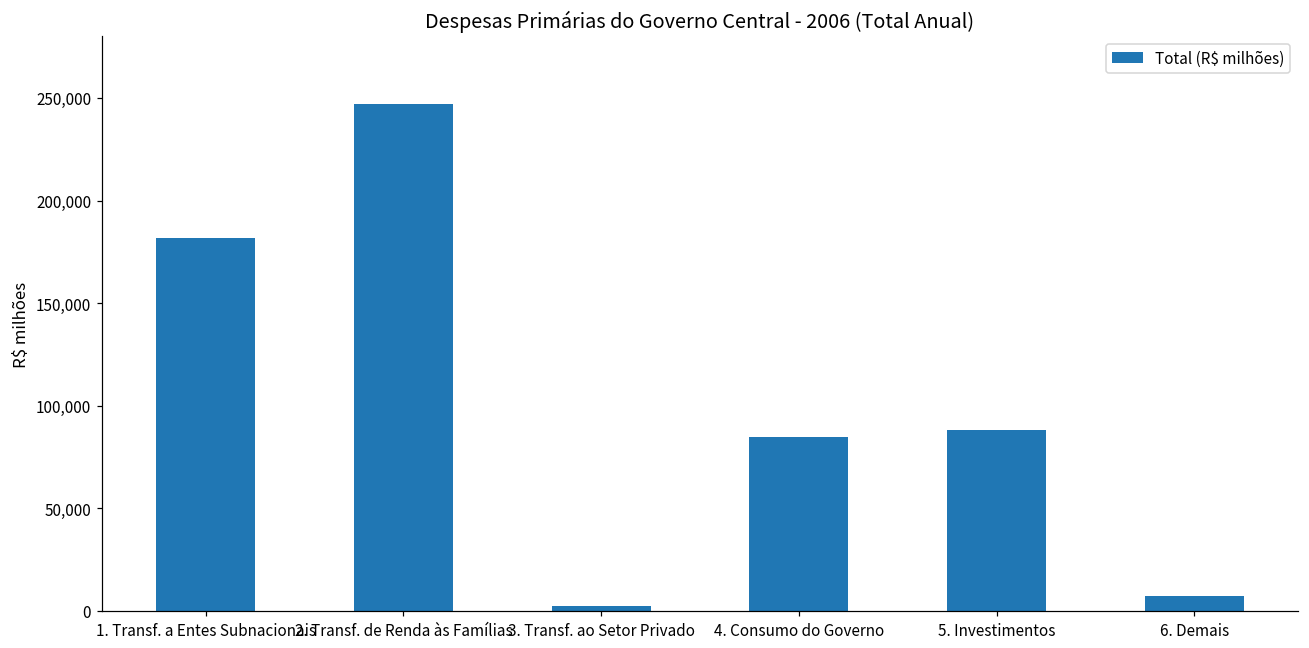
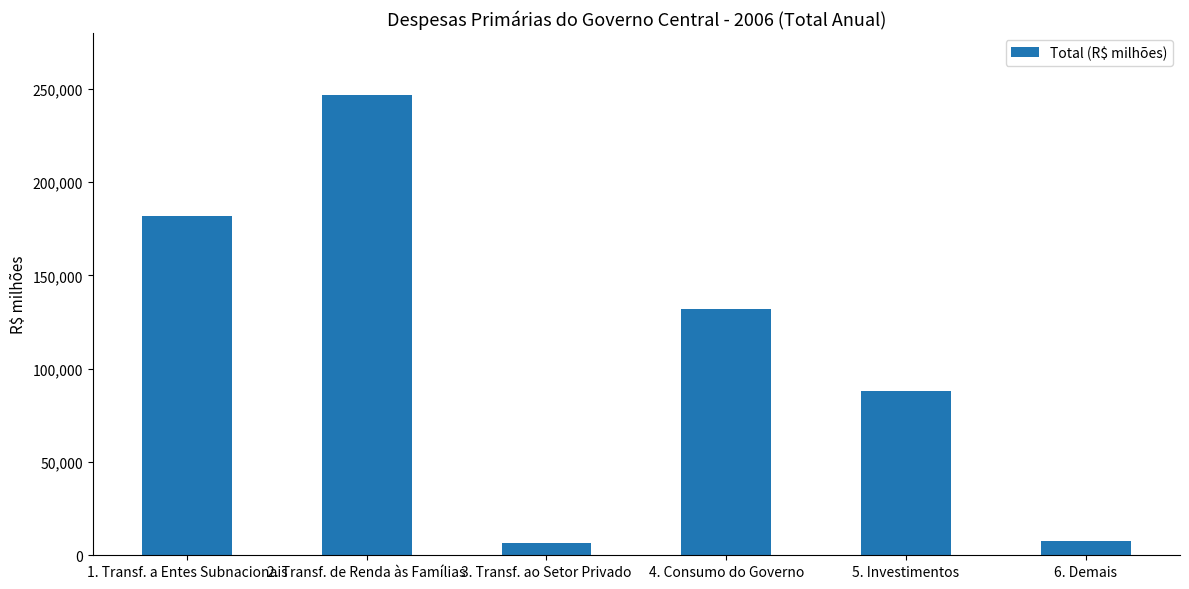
3. Transf. ao Setor Privado: 2,000 -> 7,000
4. Consumo do Governo: 85,000 -> 132,000
